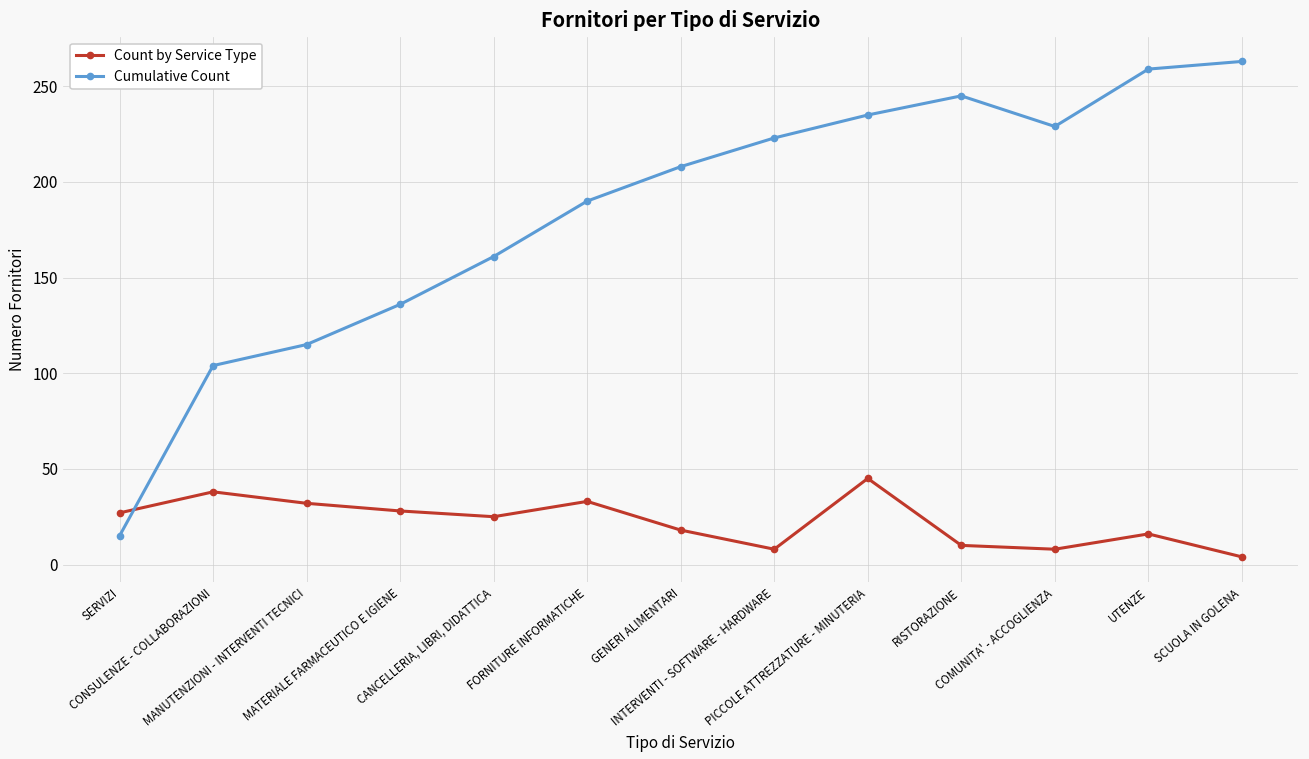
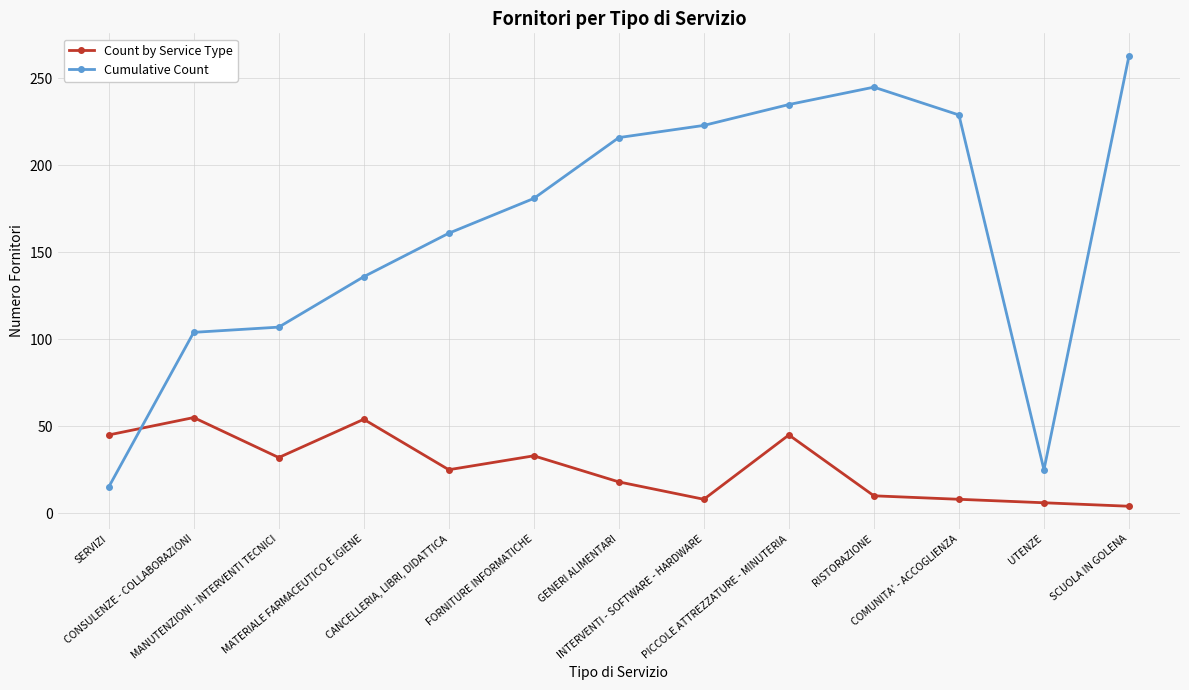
Count by Service Type, SERVIZI: 27 -> 45
Count by Service Type, CONSULENZE - COLLABORAZIONI: 38 -> 55
Cumulative Count, MANUTENZIONI - INTERVENTI TECNICI: 115 -> 107
Count by Service Type, MATERIALE FARMACEUTICO E IGIENE: 28 -> 54
Cumulative Count, FORNITURE INFORMATICHE: 190 -> 181
Cumulative Count, GENERI ALIMENTARI: 208 -> 216
Count by Service Type, UTENZE: 16 -> 6
Cumulative Count, UTENZE: 259 -> 25
